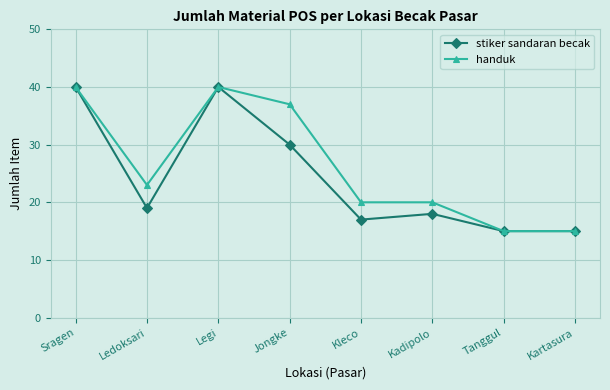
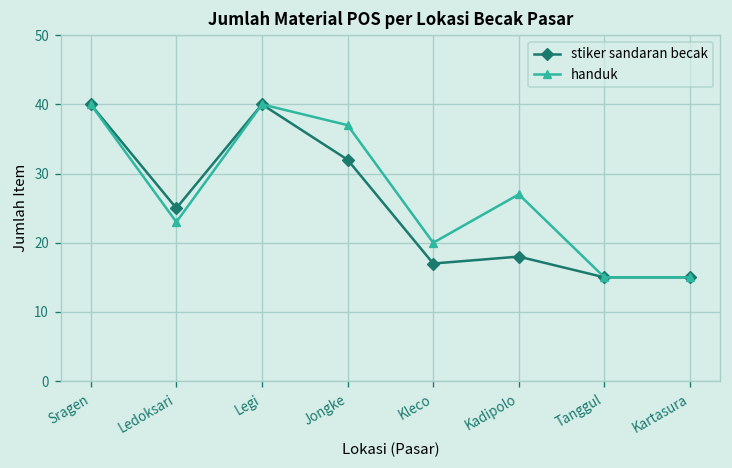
stiker sandaran becak, Ledoksari: 19 -> 25
stiker sandaran becak, Jongke: 30 -> 32
handuk, Kadipolo: 20 -> 27
